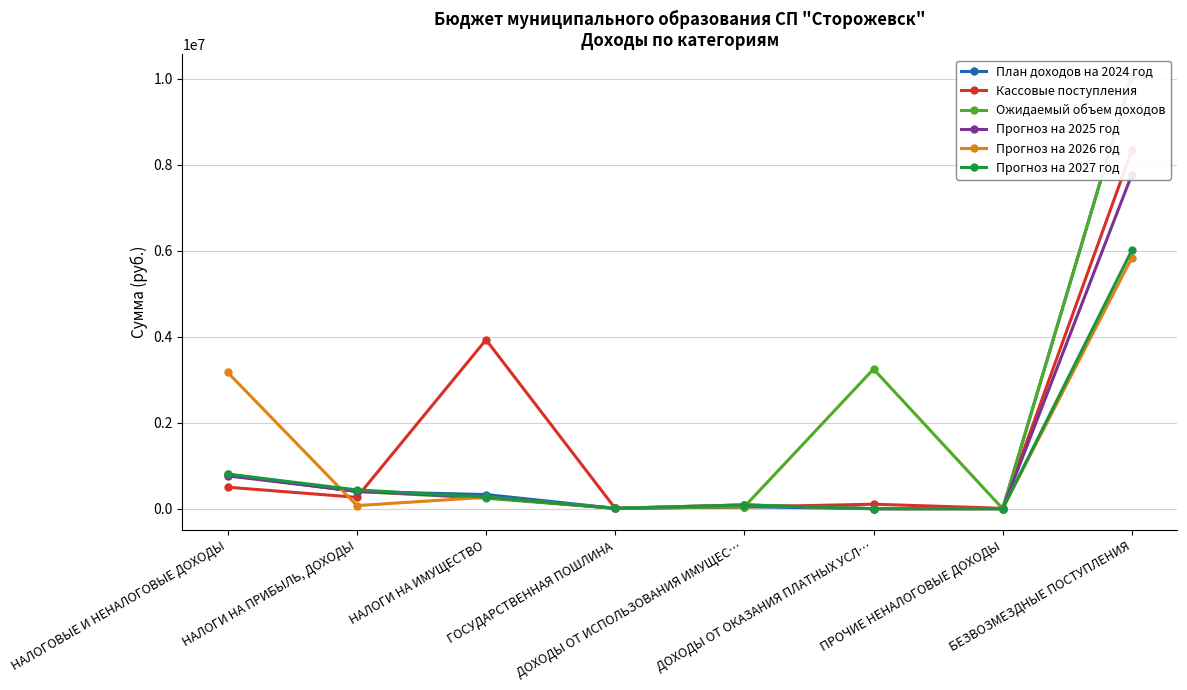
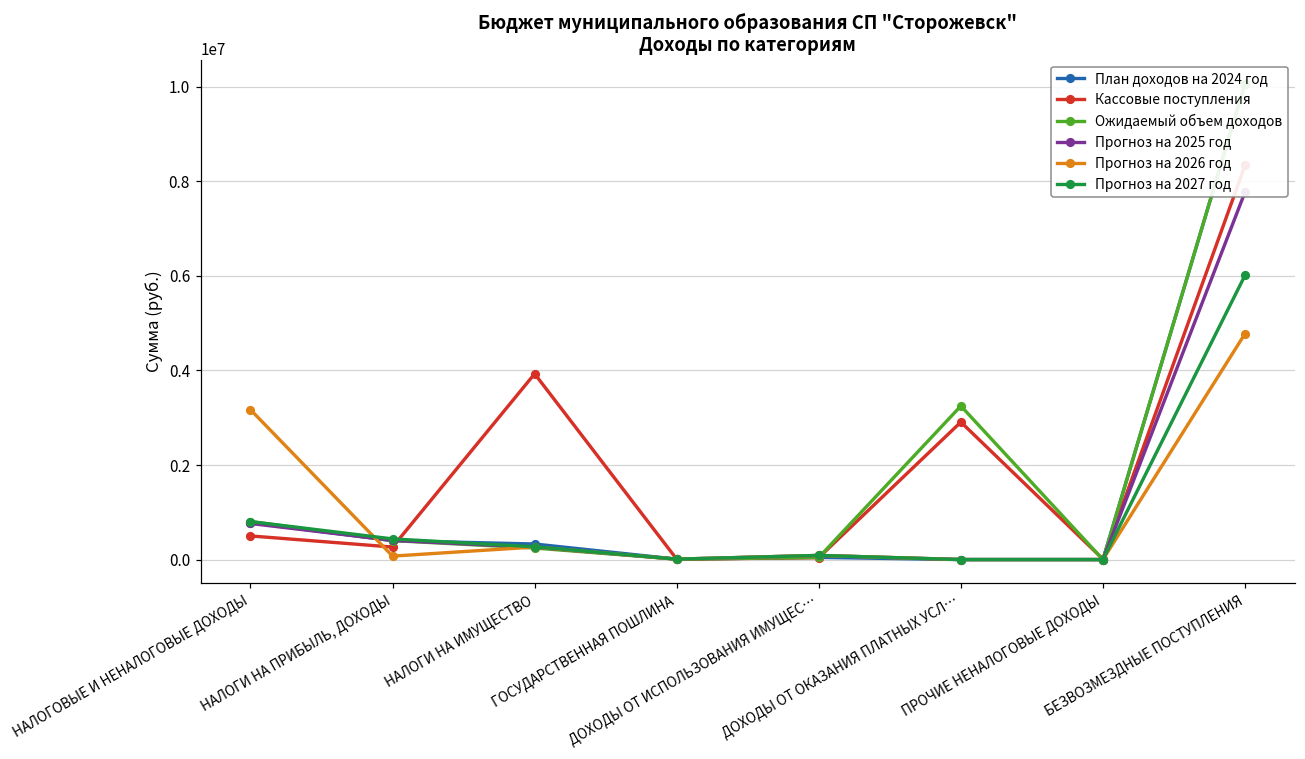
Кассовые поступления, ДОХОДЫ ОТ ОКАЗАНИЯ ПЛАТНЫХ УСЛ…: 100000 -> 2900000
Прогноз на 2026 год, БЕЗВОЗМЕЗДНЫЕ ПОСТУПЛЕНИЯ: 5800000 -> 4800000
